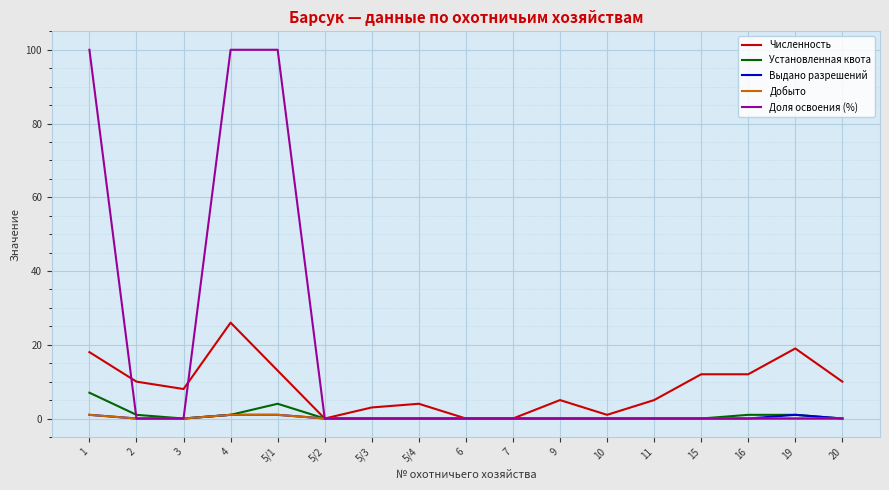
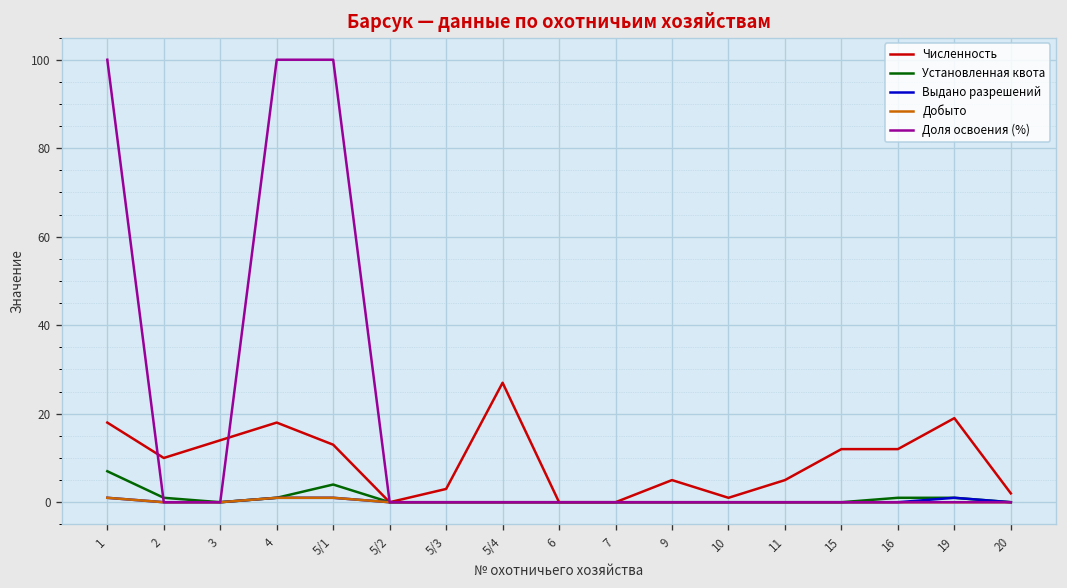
Численность, 3: 8 -> 14
Численность, 4: 26 -> 18
Численность, 5/4: 4 -> 27
Численность, 20: 10 -> 2
